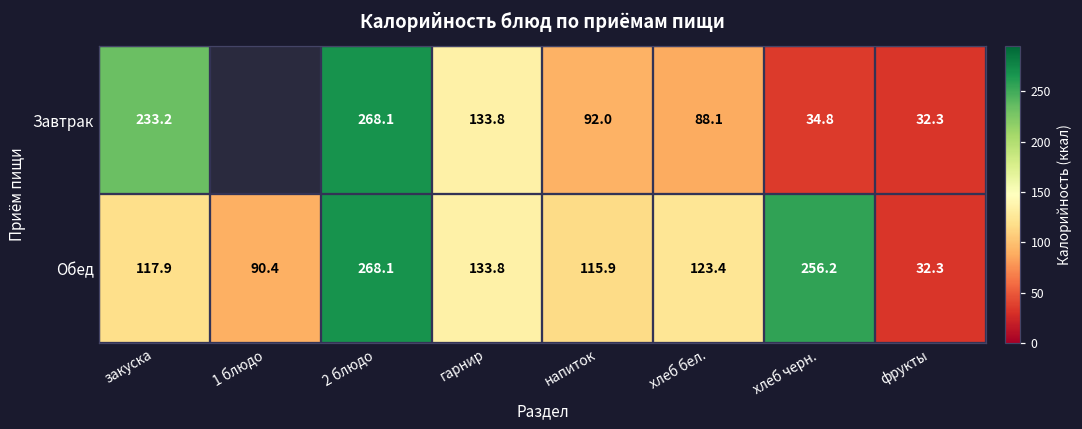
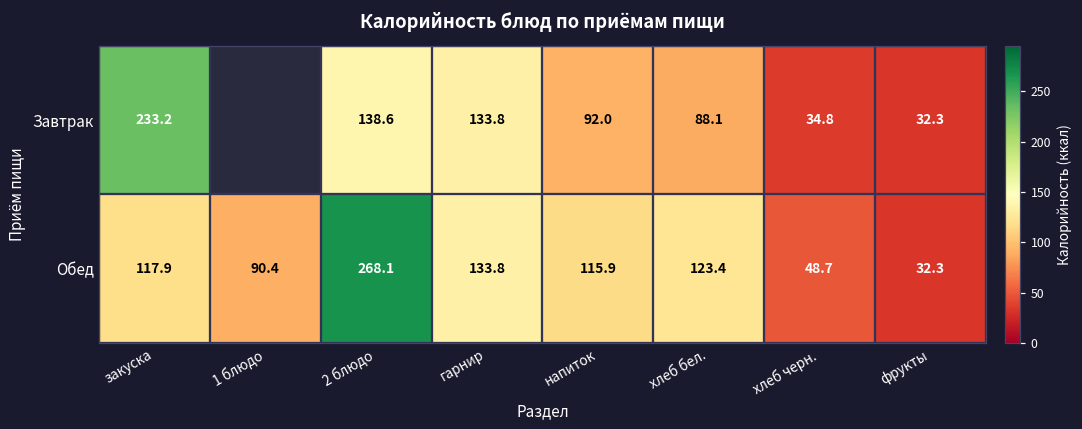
Завтрак, 2 блюдо: 268.1 -> 138.6
Обед, хлеб черн.: 256.2 -> 48.7
